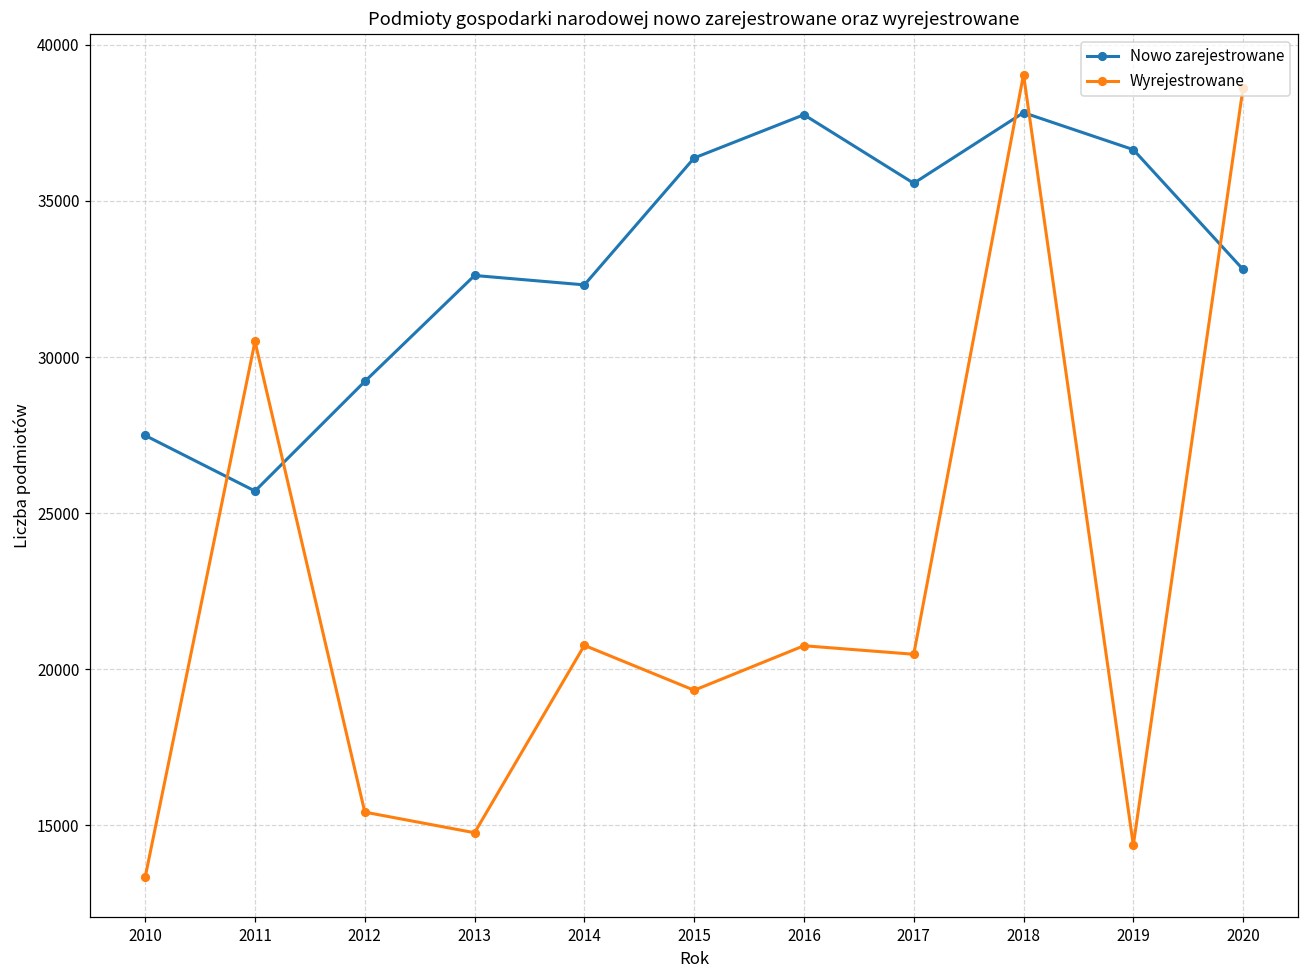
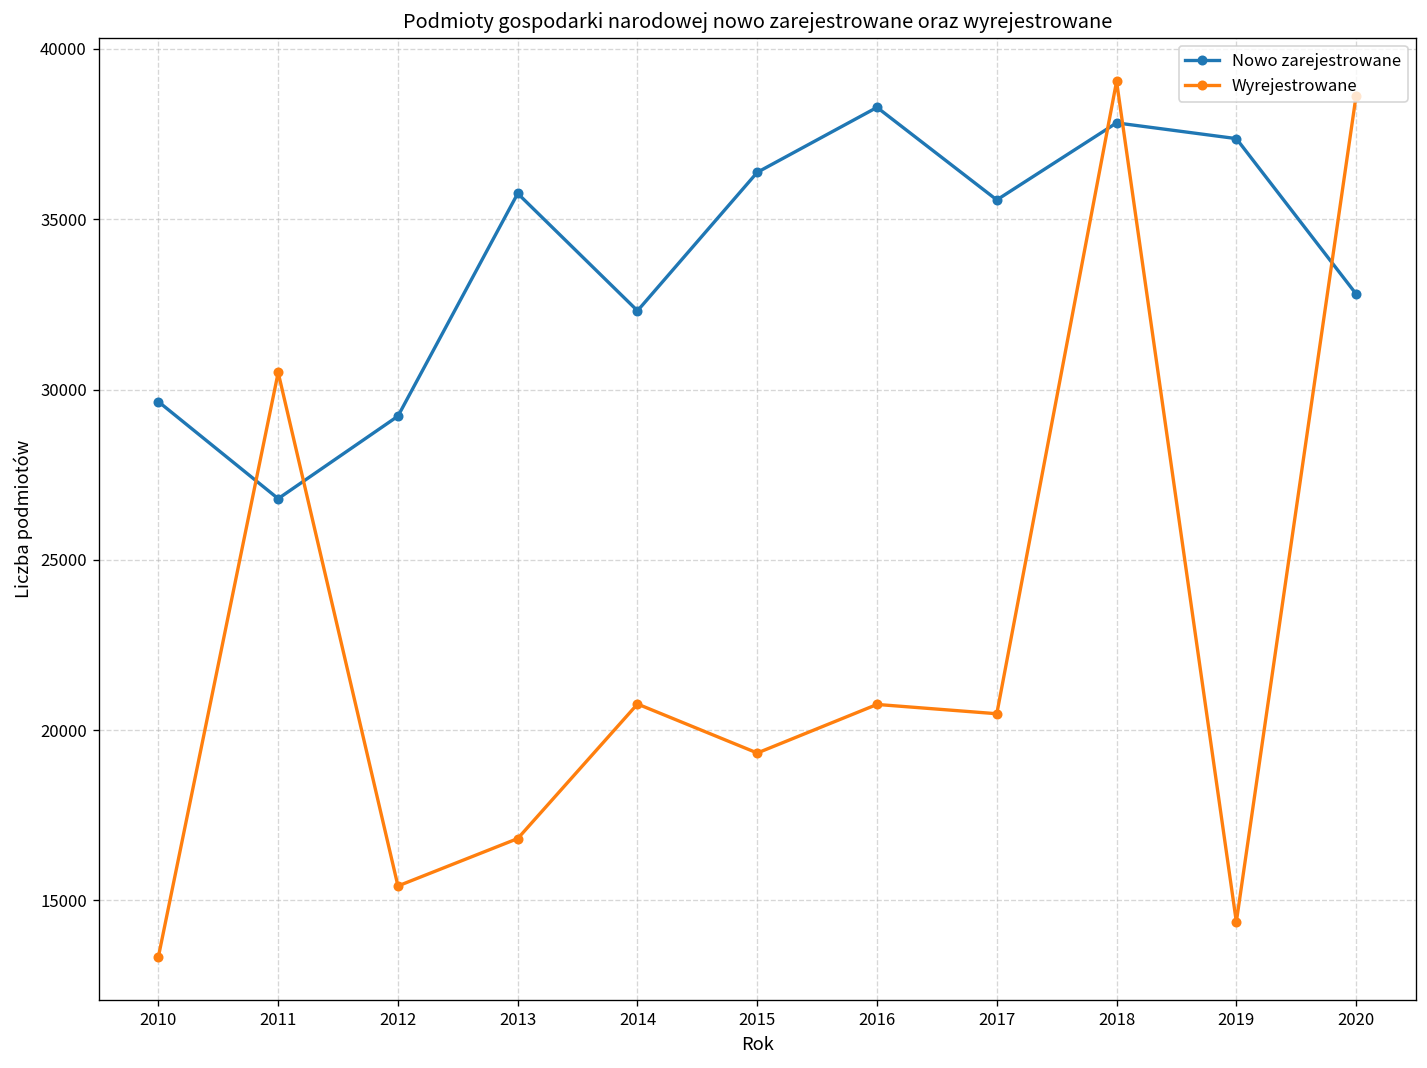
Nowo zarejestrowane, 2010: 27500 -> 29600
Nowo zarejestrowane, 2011: 25700 -> 26800
Nowo zarejestrowane, 2013: 32600 -> 35800
Wyrejestrowane, 2013: 14800 -> 16800
Nowo zarejestrowane, 2016: 37800 -> 38300
Nowo zarejestrowane, 2019: 36600 -> 37400
